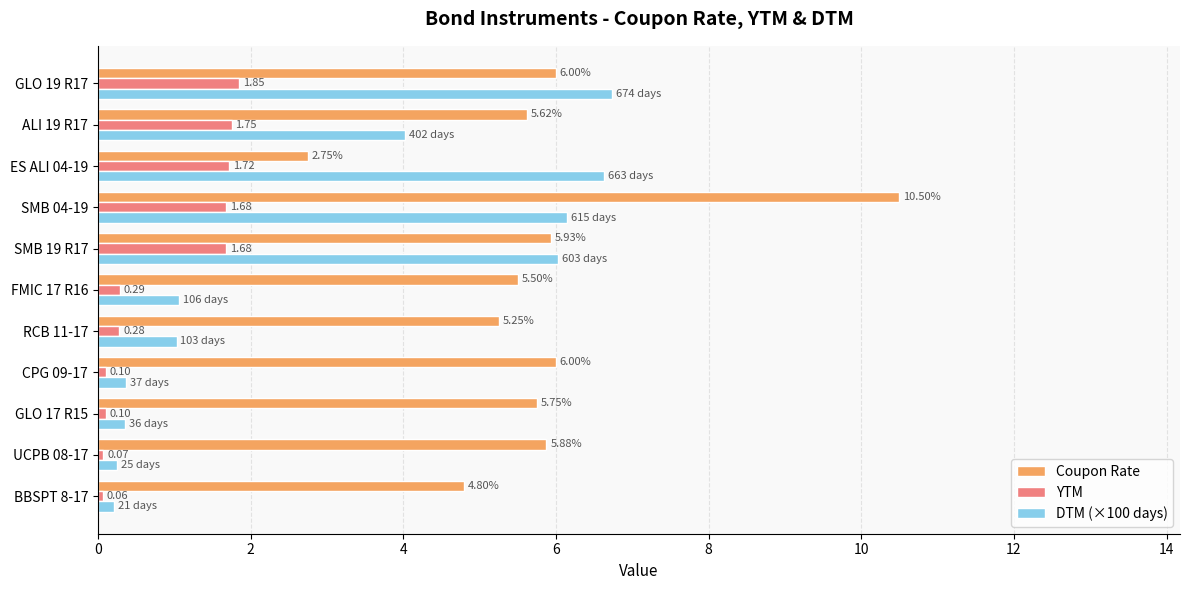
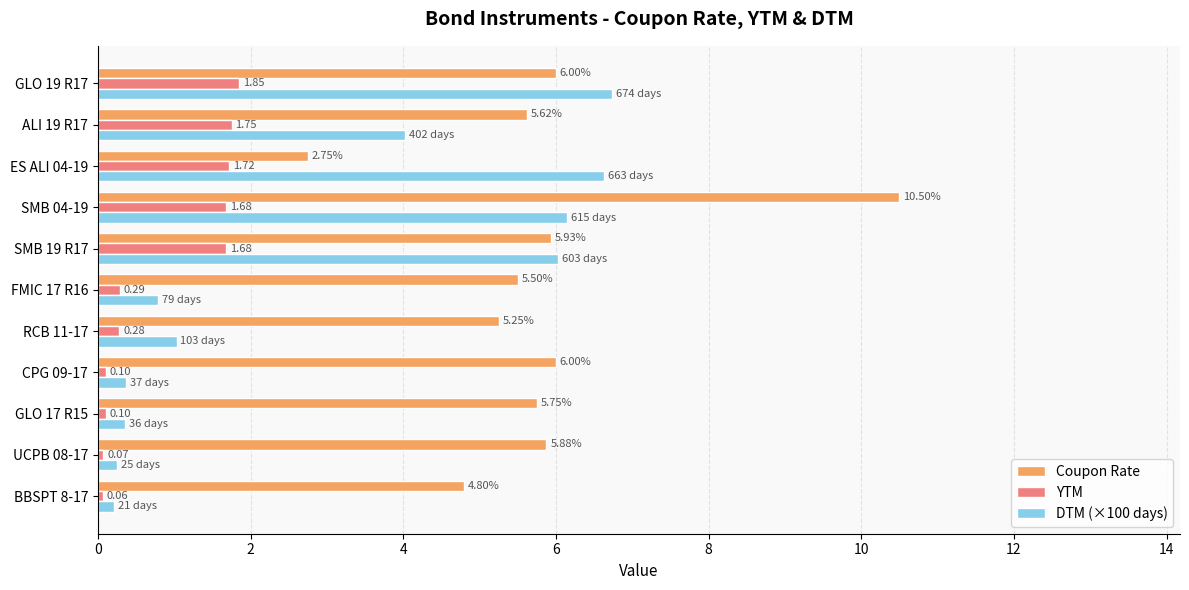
DTM (×100 days), FMIC 17 R16: 106 -> 79
